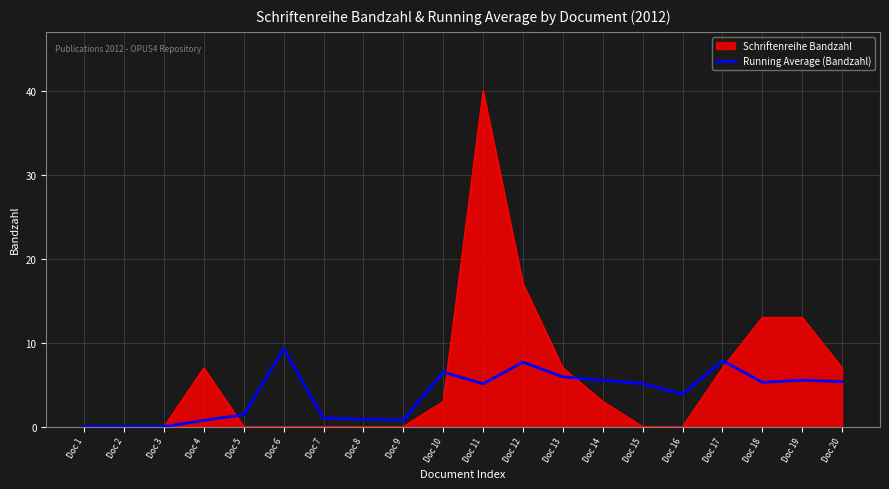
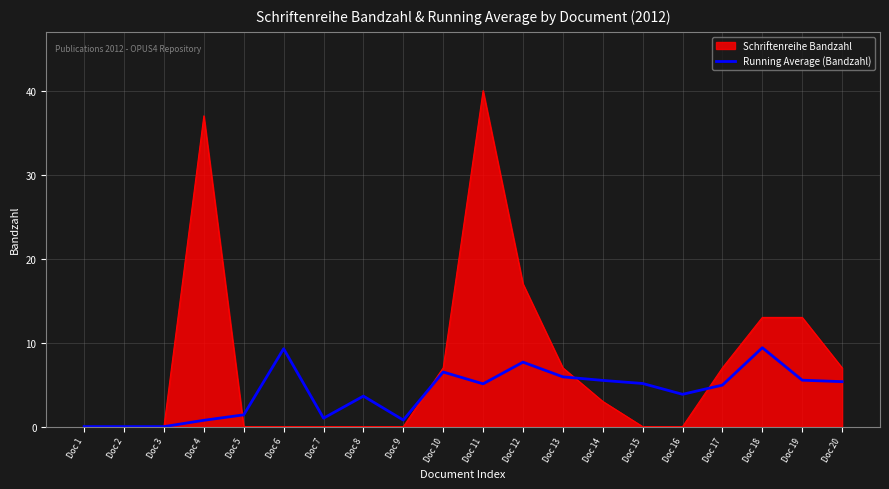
Schriftenreihe Bandzahl, Doc 4: 7 -> 37
Running Average (Bandzahl), Doc 8: 1 -> 4
Schriftenreihe Bandzahl, Doc 10: 3 -> 7
Running Average (Bandzahl), Doc 17: 8 -> 5
Running Average (Bandzahl), Doc 18: 5 -> 9
